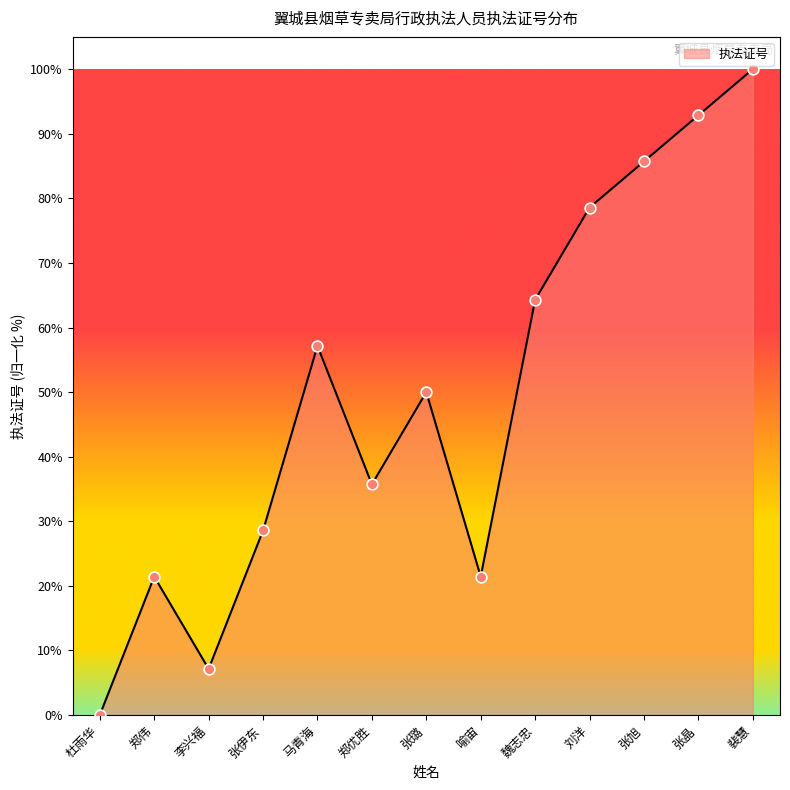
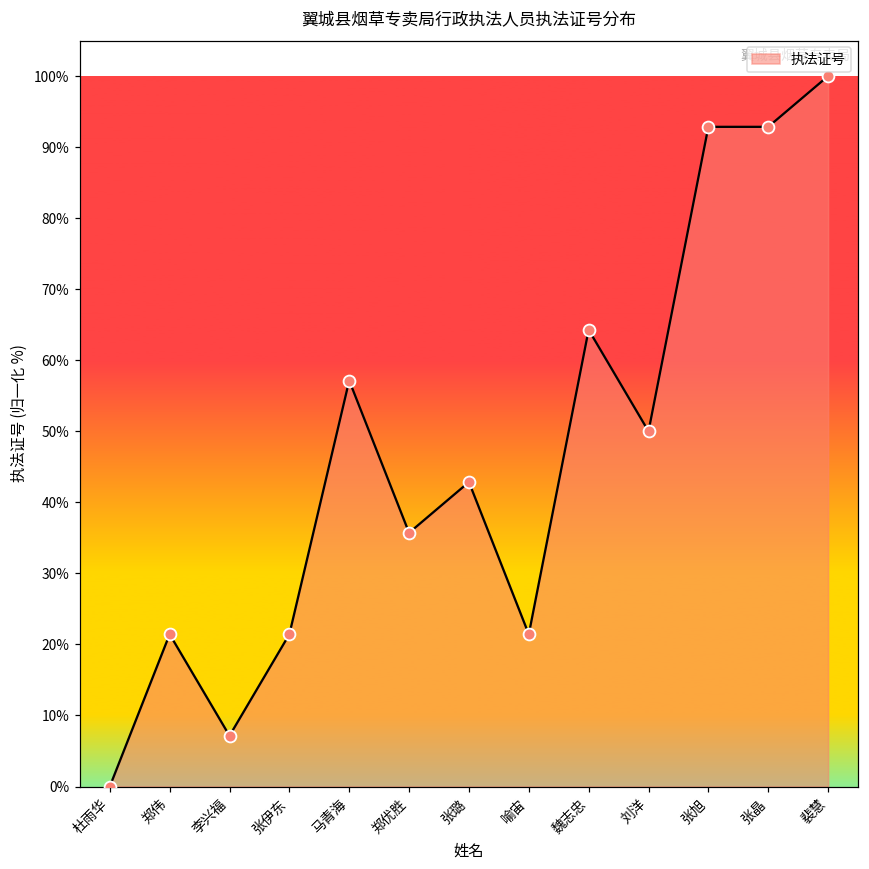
张伊东: 29% -> 21%
张璐: 50% -> 43%
刘洋: 79% -> 50%
张旭: 86% -> 93%
